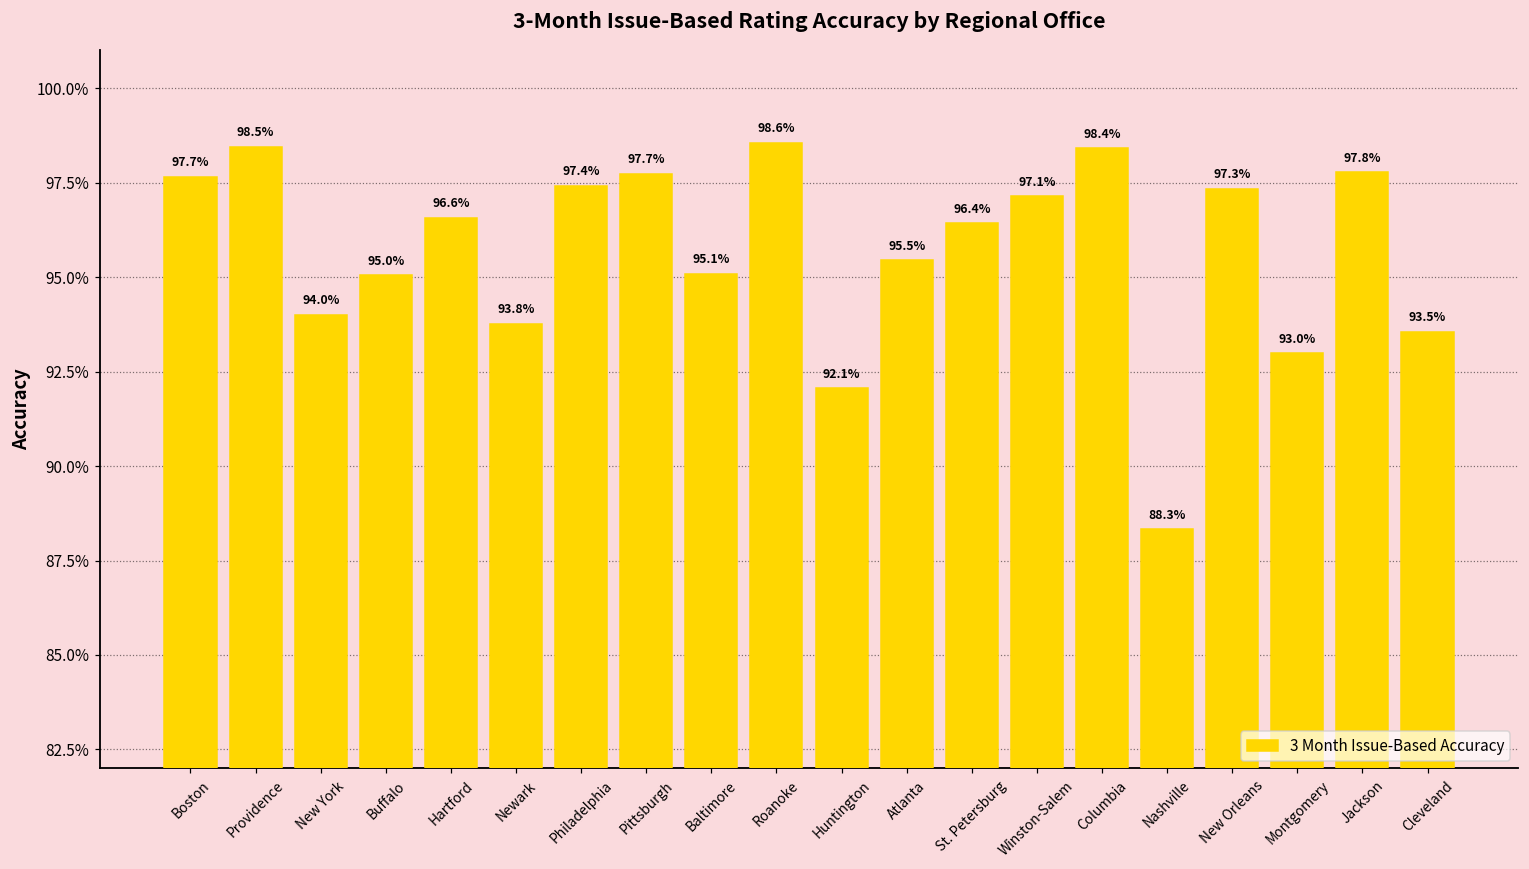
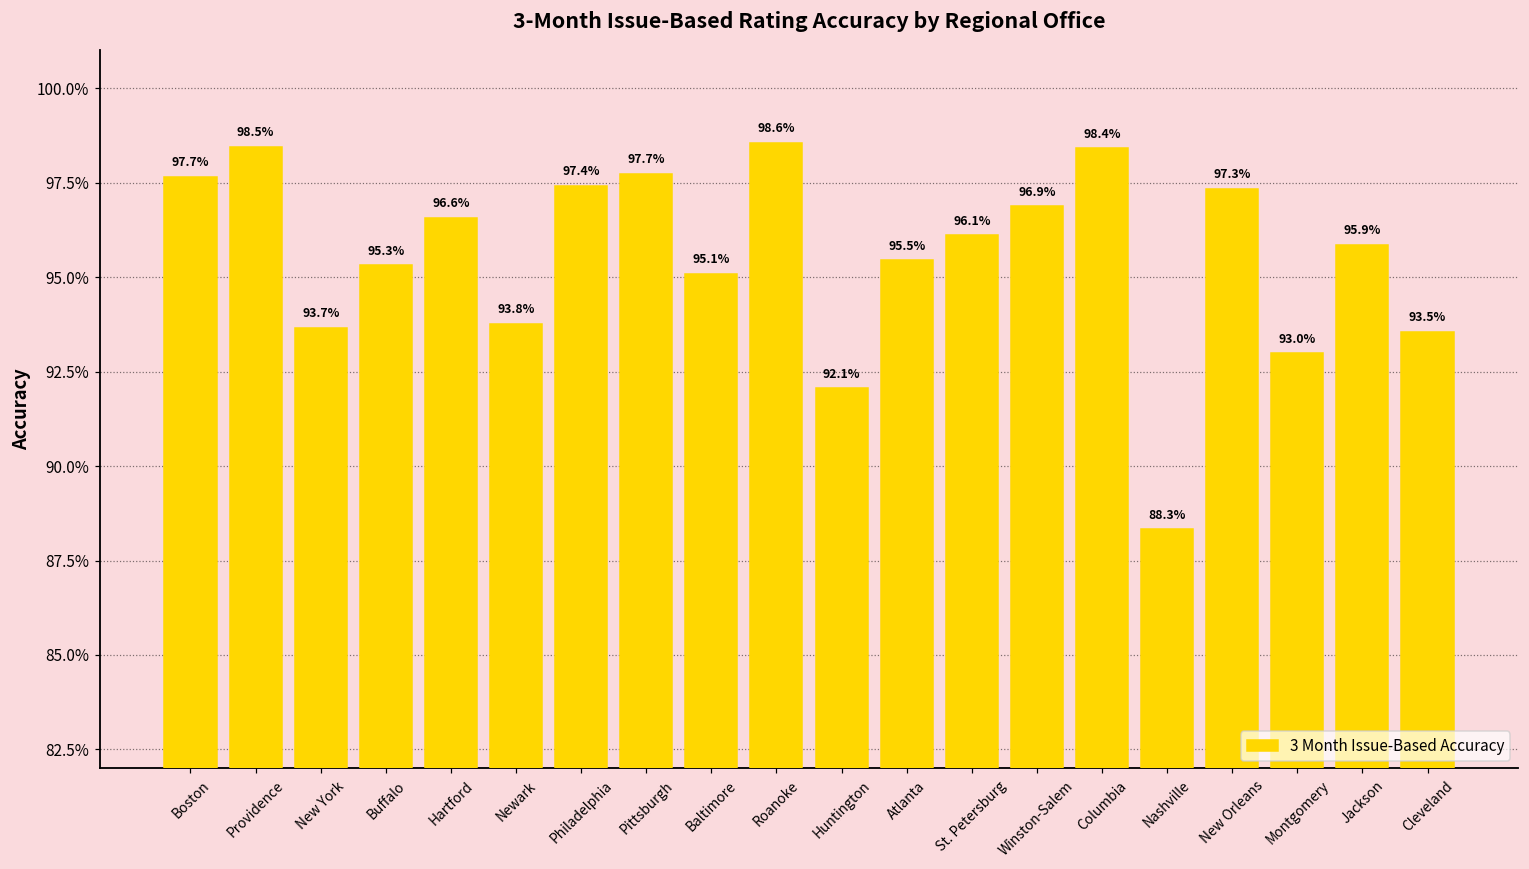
New York: 94.0% -> 93.7%
Buffalo: 95.0% -> 95.3%
St. Petersburg: 96.4% -> 96.1%
Winston-Salem: 97.1% -> 96.9%
Jackson: 97.8% -> 95.9%
